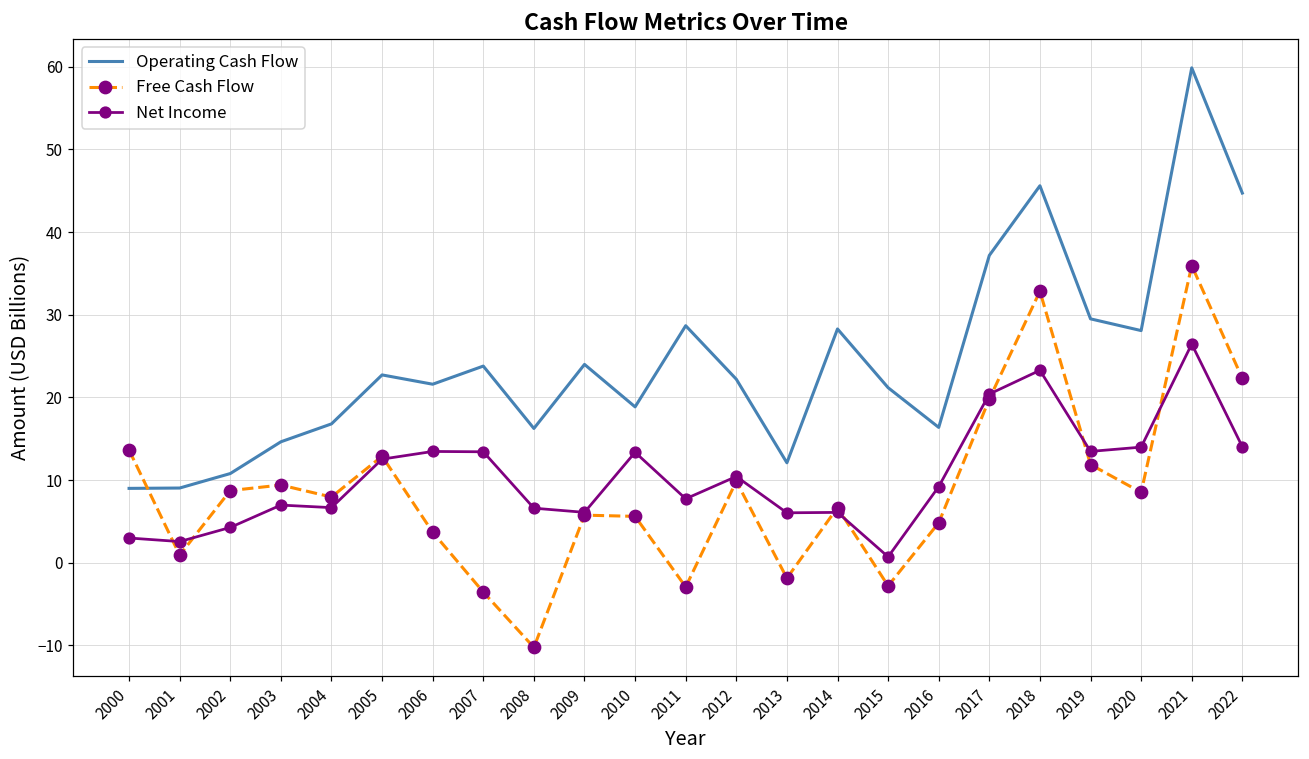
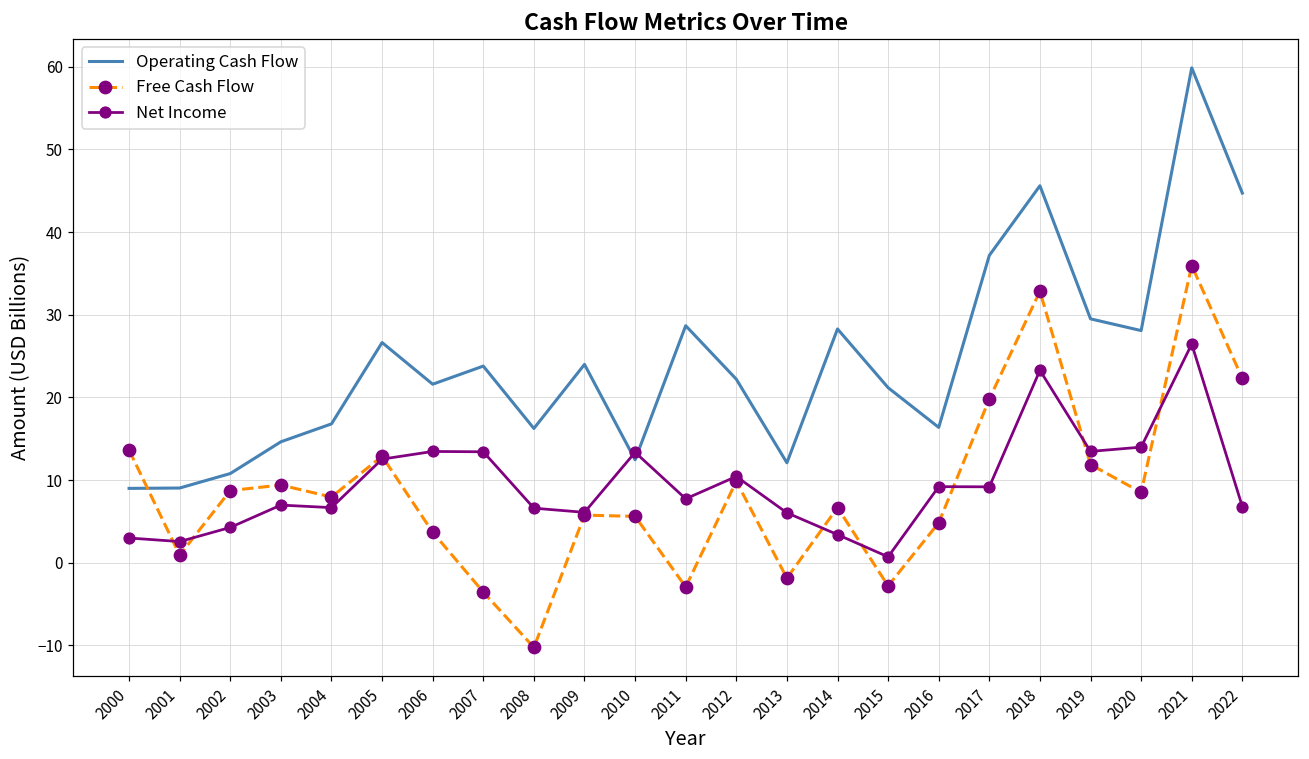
Operating Cash Flow, 2005: 23 -> 27
Operating Cash Flow, 2010: 19 -> 12
Net Income, 2014: 6 -> 3
Net Income, 2017: 20 -> 9
Net Income, 2022: 14 -> 7
